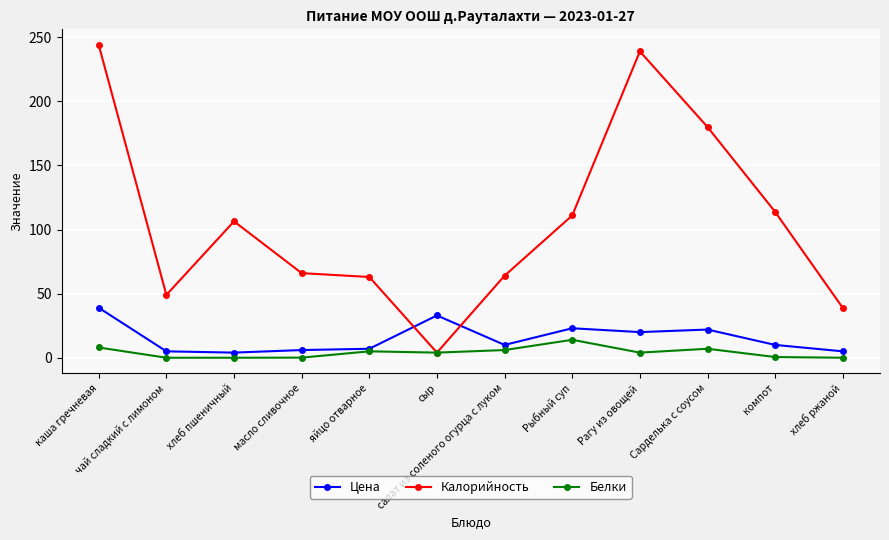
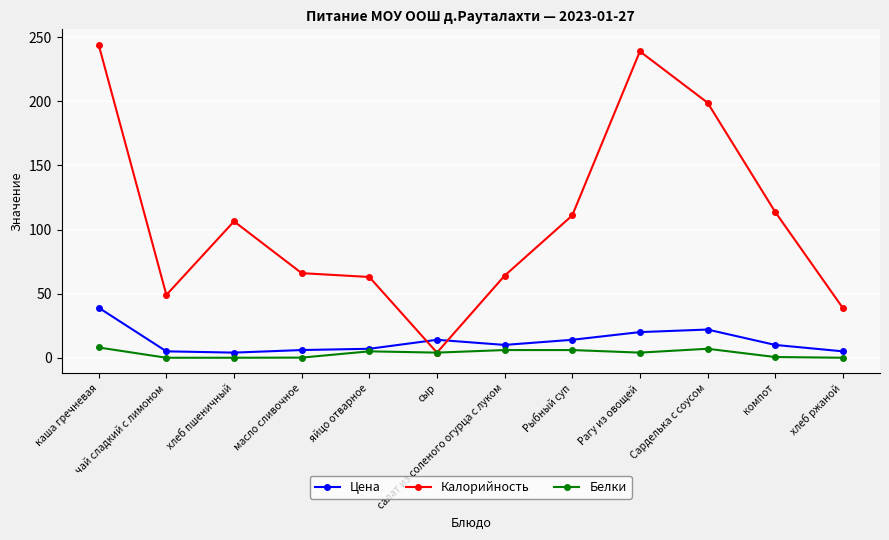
Цена, сыр: 33 -> 14
Цена, Рыбный суп: 23 -> 14
Белки, Рыбный суп: 14 -> 6
Калорийность, Сарделька с соусом: 180 -> 199
